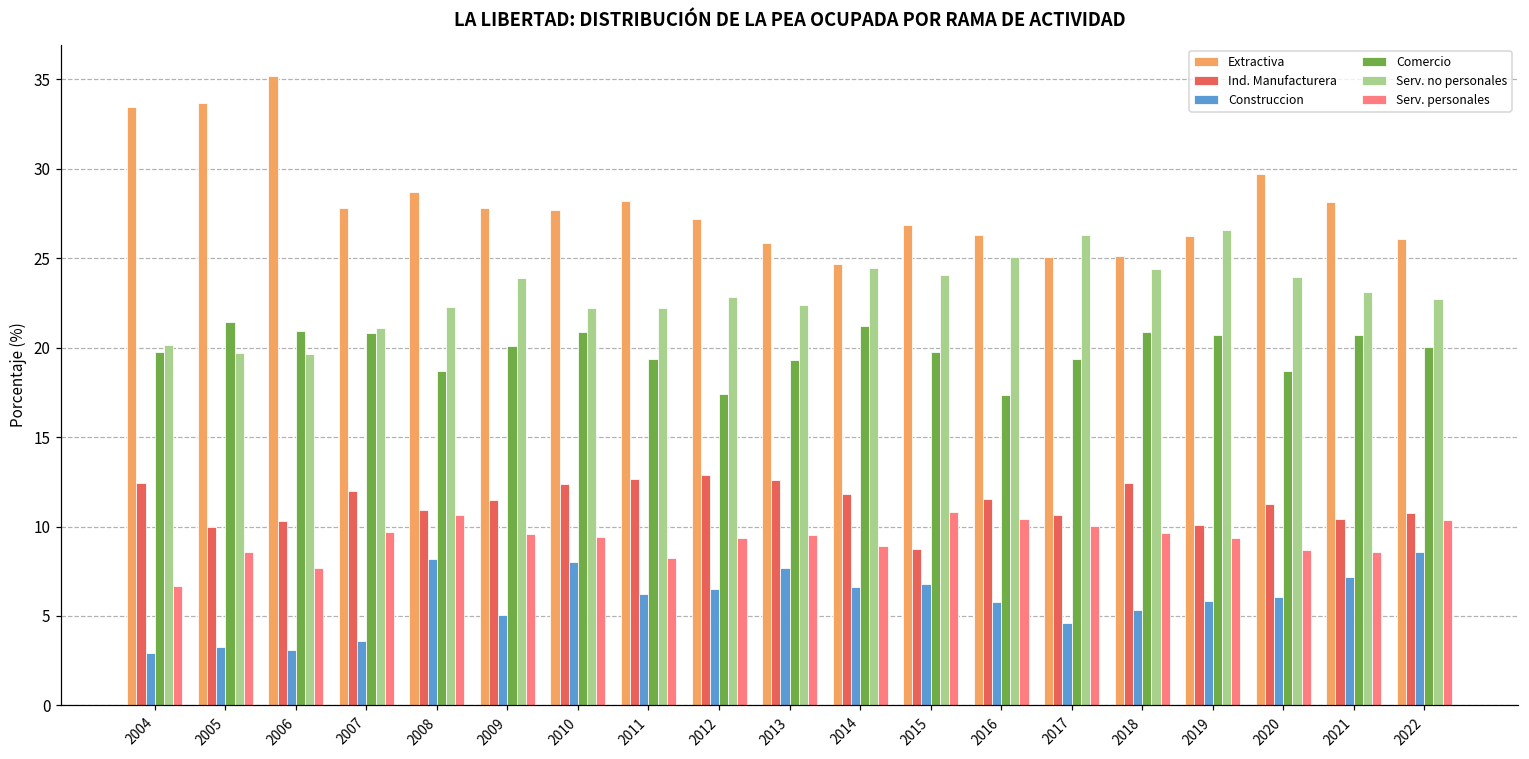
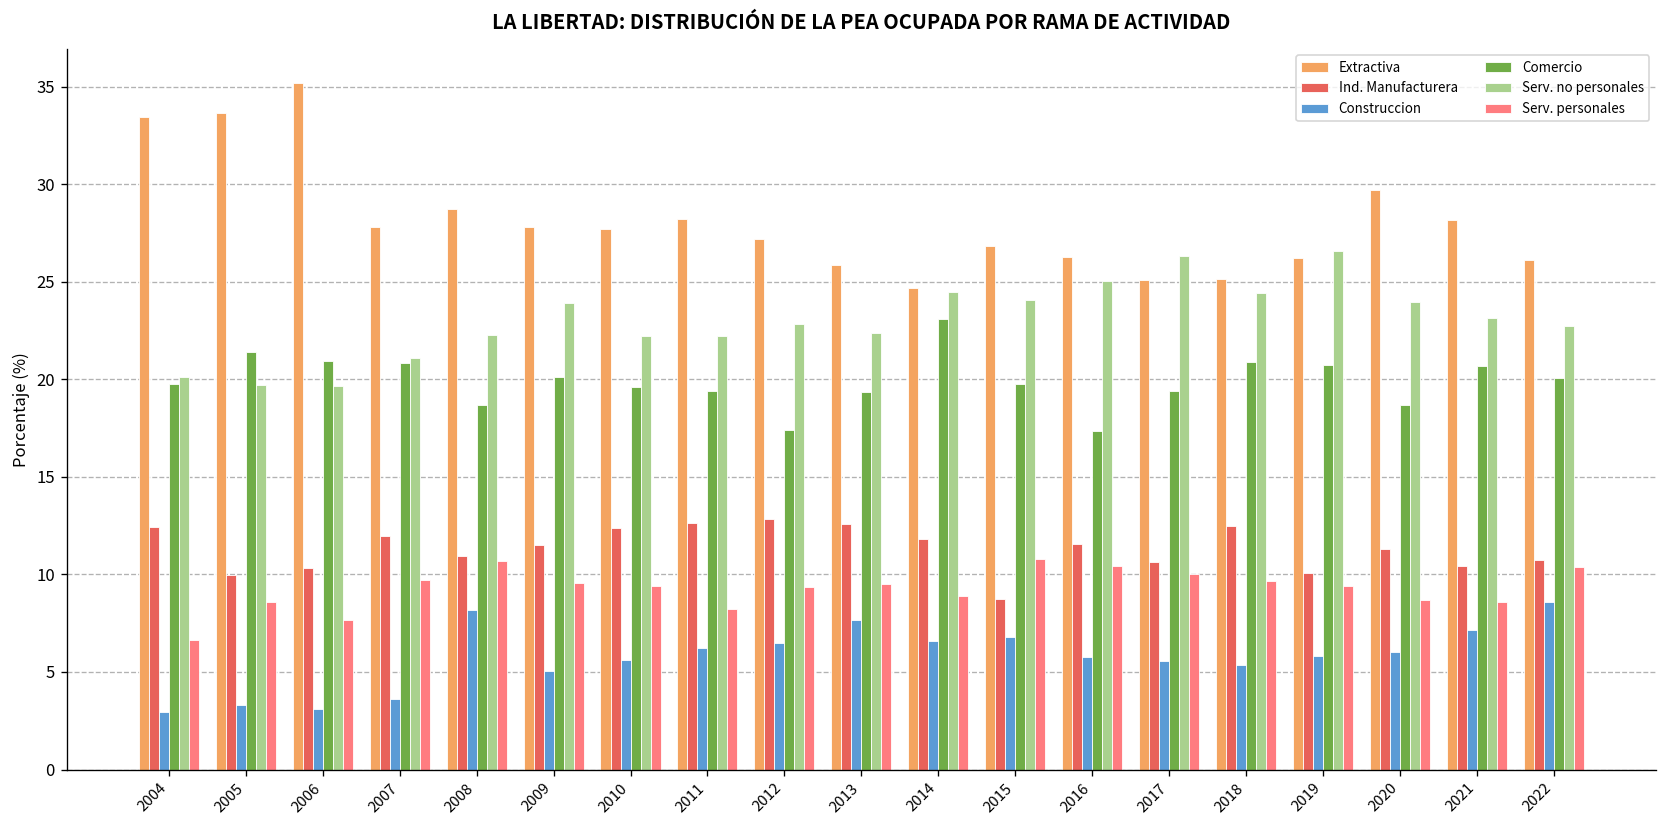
Construccion, 2010: 8.0 -> 5.6
Comercio, 2010: 20.9 -> 19.6
Comercio, 2014: 21.2 -> 23.1
Construccion, 2017: 4.6 -> 5.5
